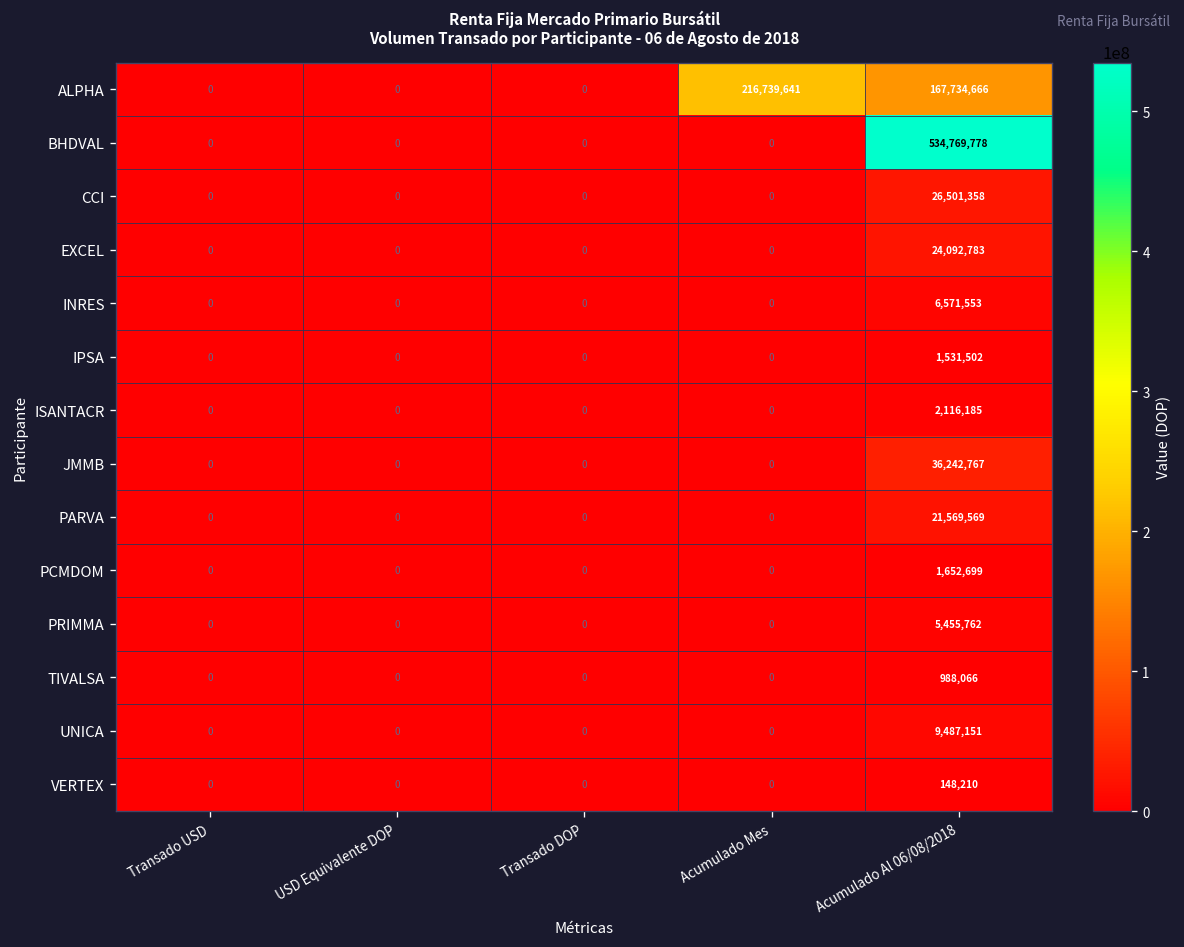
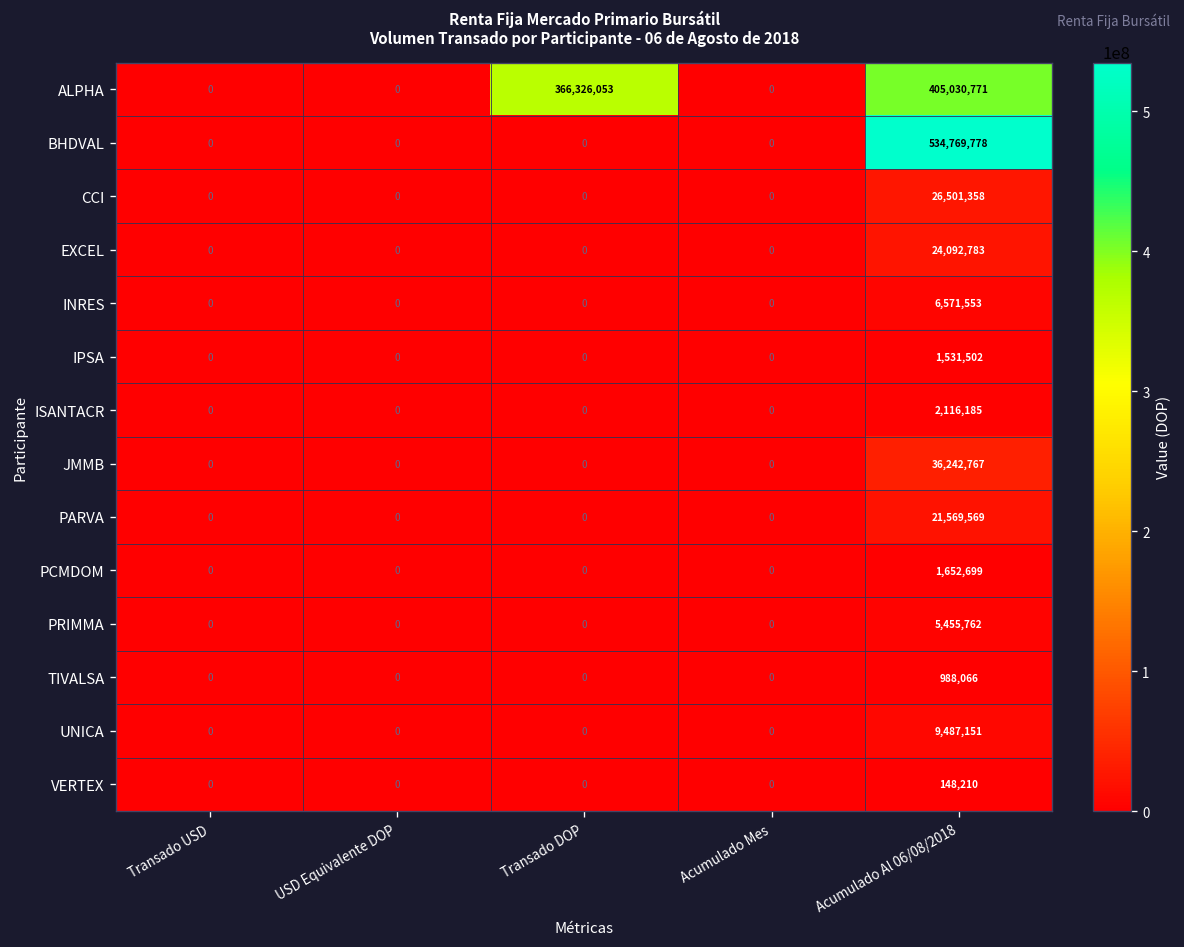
ALPHA, Transado DOP: 0 -> 366,326,053
ALPHA, Acumulado Mes: 216,739,641 -> 0
ALPHA, Acumulado Al 06/08/2018: 167,734,666 -> 405,030,771
